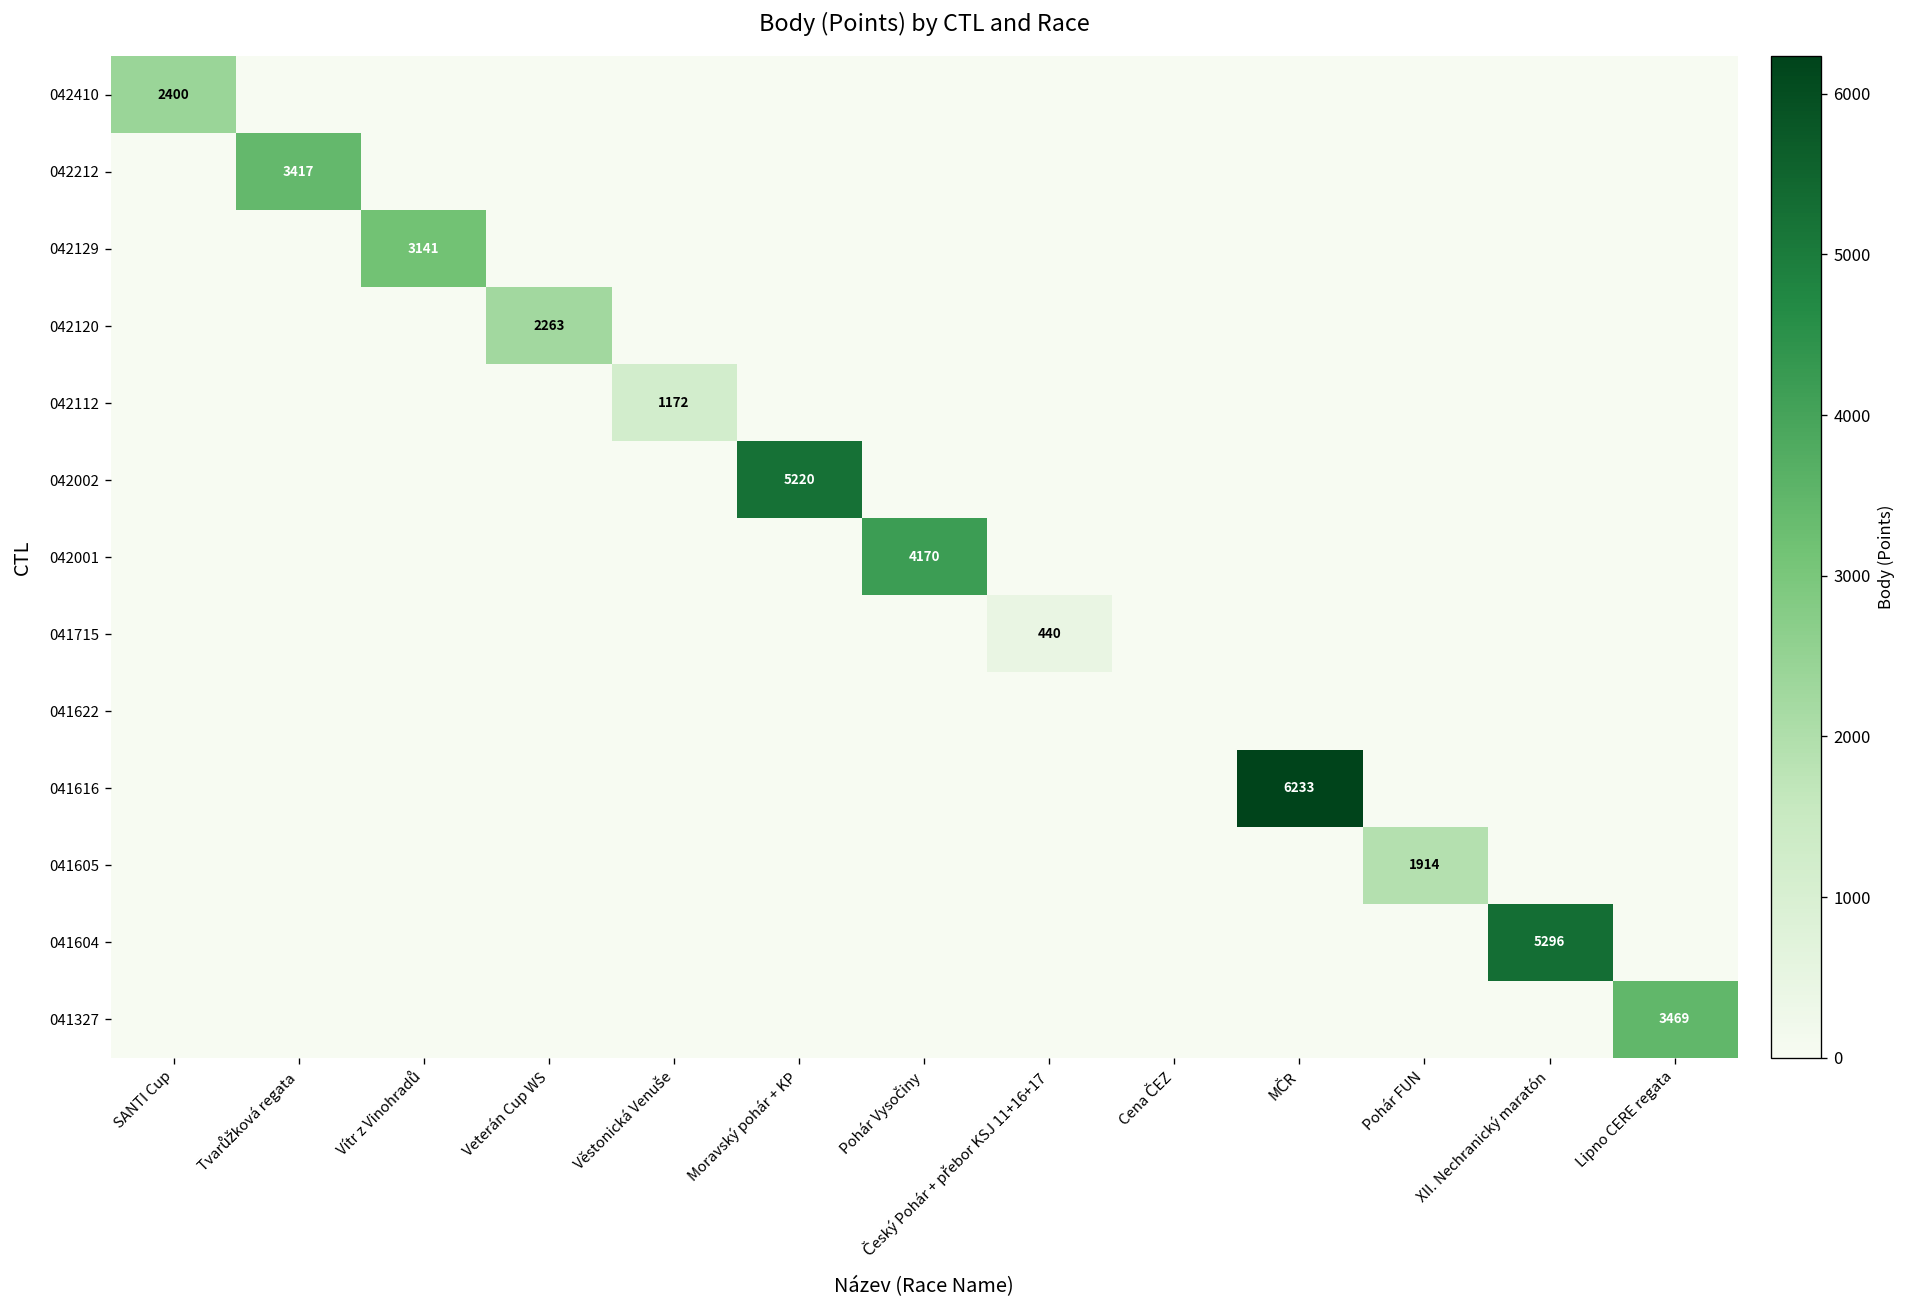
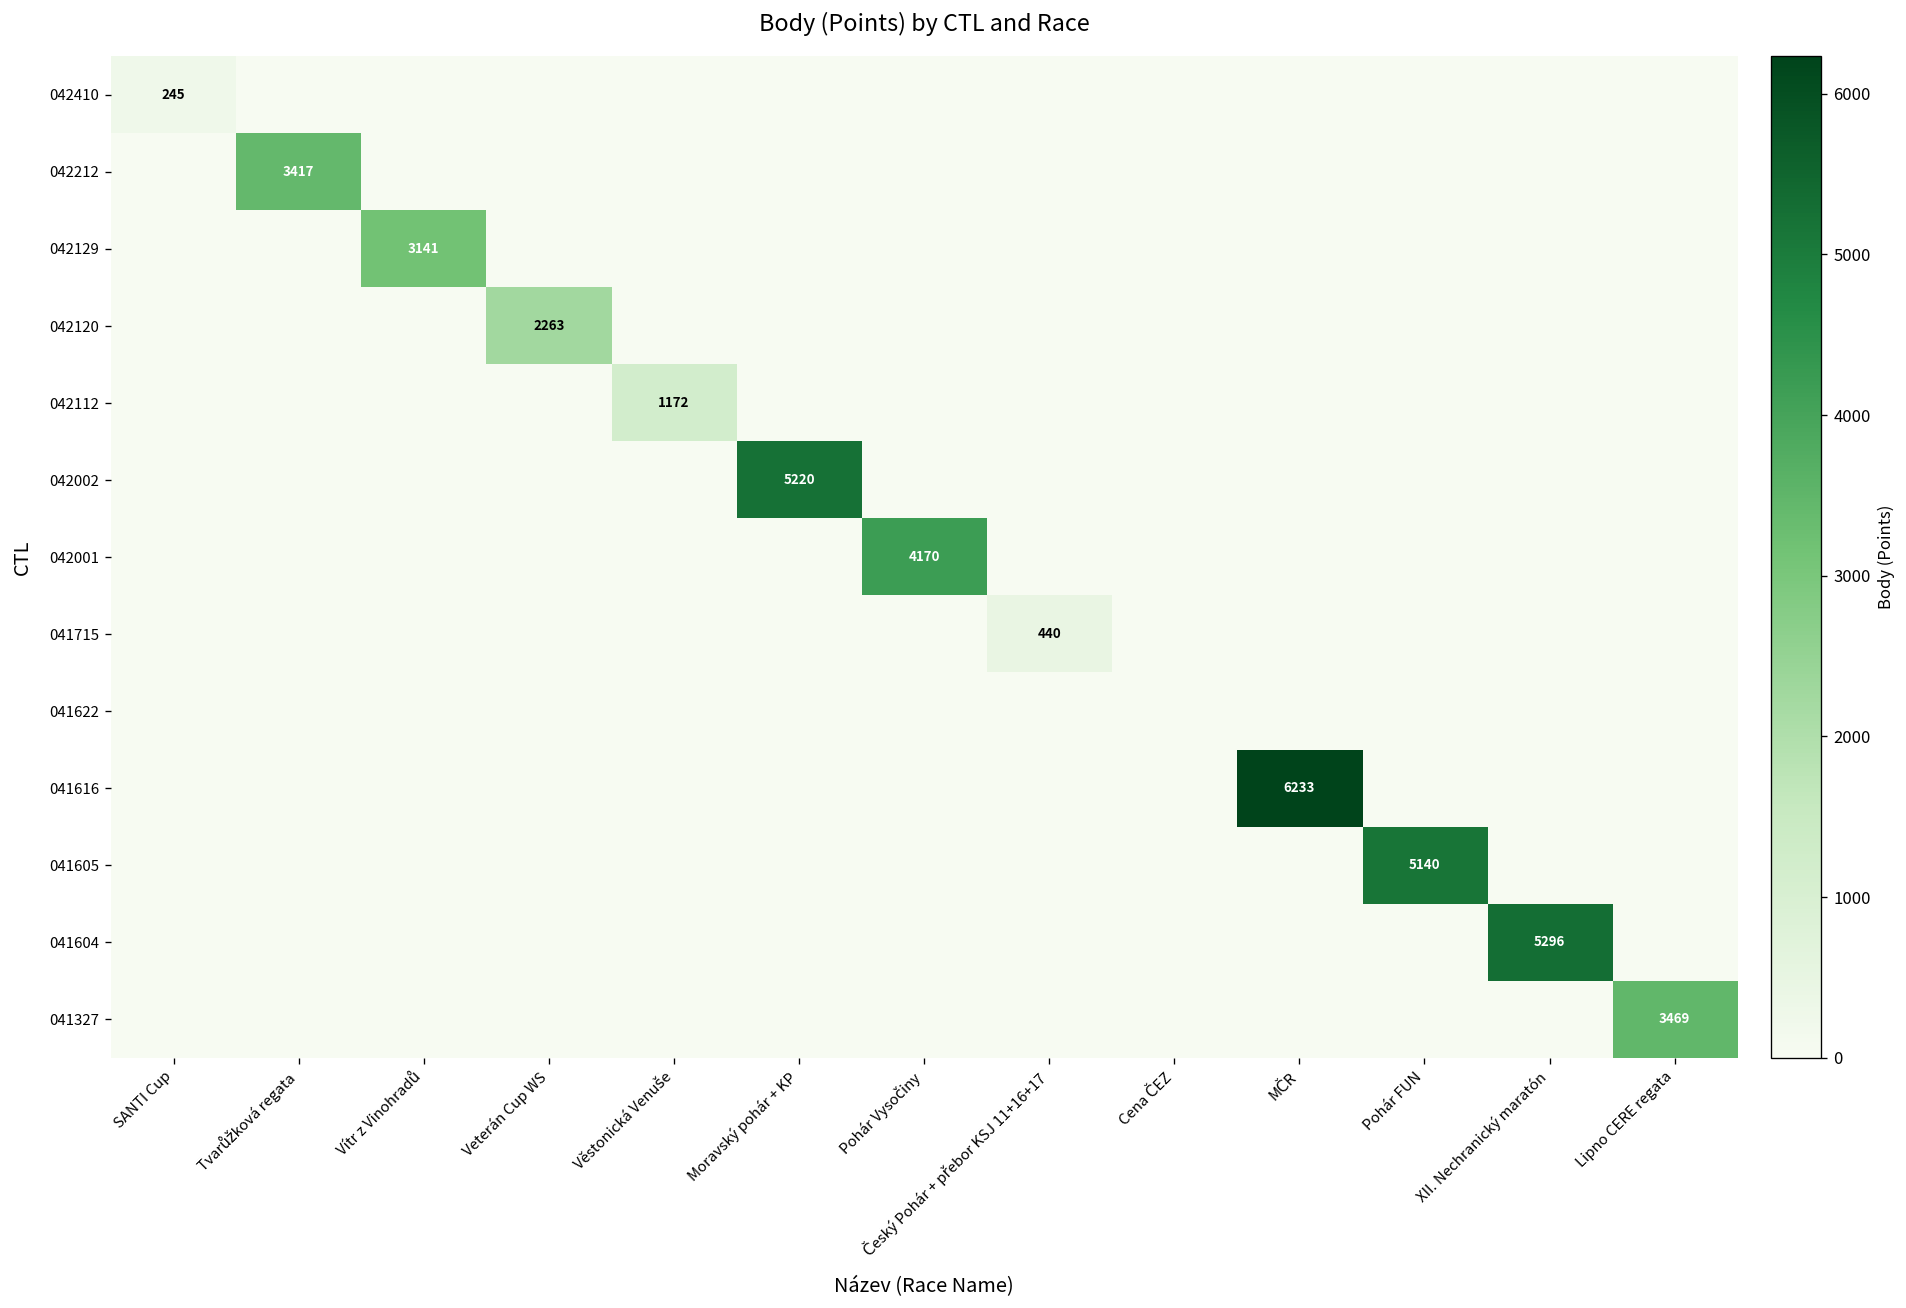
042410, SANTI Cup: 2400 -> 245
041605, Pohár FUN: 1914 -> 5140
